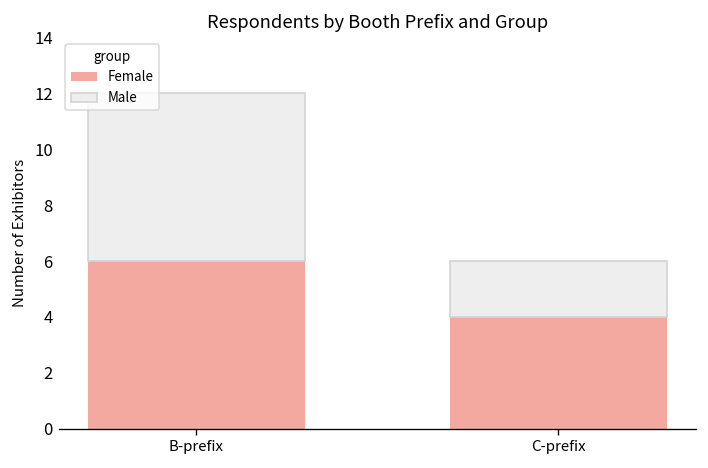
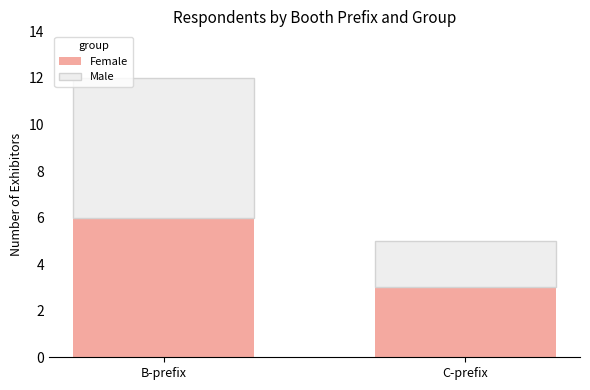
Female, C-prefix: 4 -> 3
